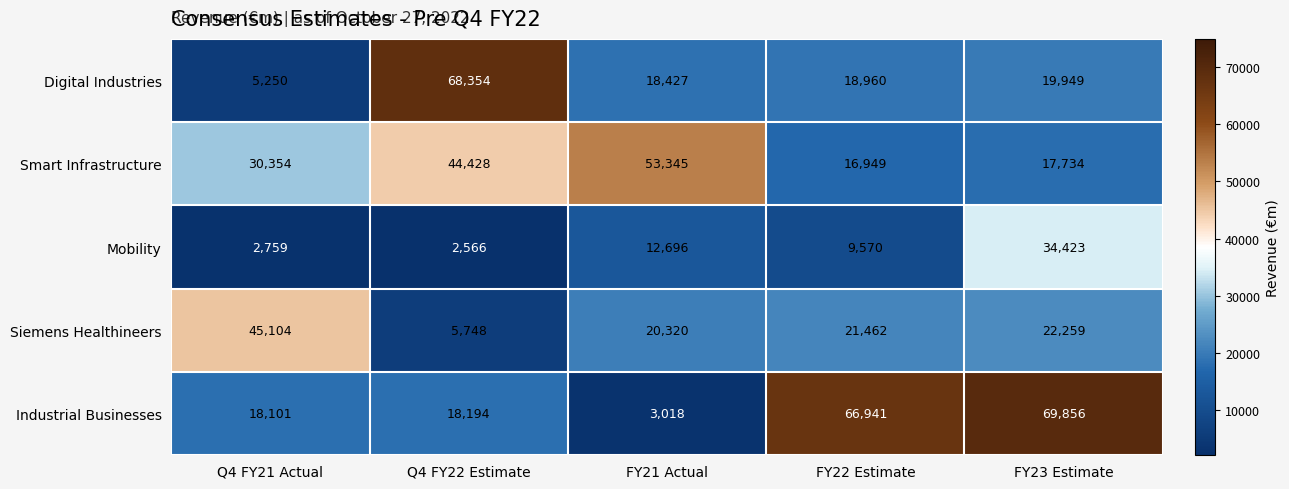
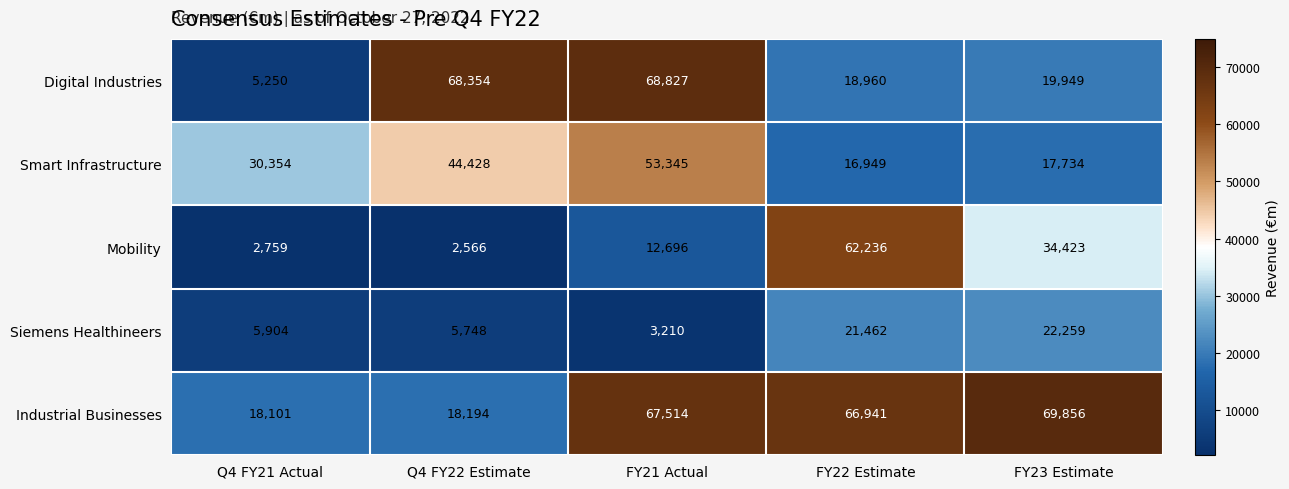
Digital Industries, FY21 Actual: 18,427 -> 68,827
Mobility, FY22 Estimate: 9,570 -> 62,236
Siemens Healthineers, Q4 FY21 Actual: 45,104 -> 5,904
Siemens Healthineers, FY21 Actual: 20,320 -> 3,210
Industrial Businesses, FY21 Actual: 3,018 -> 67,514
